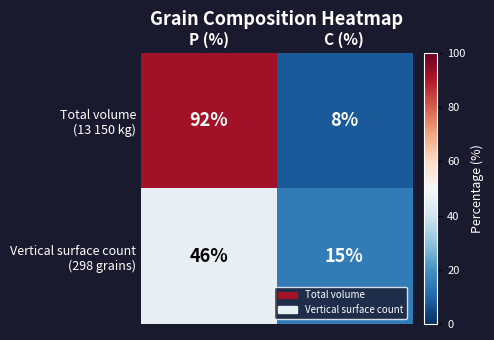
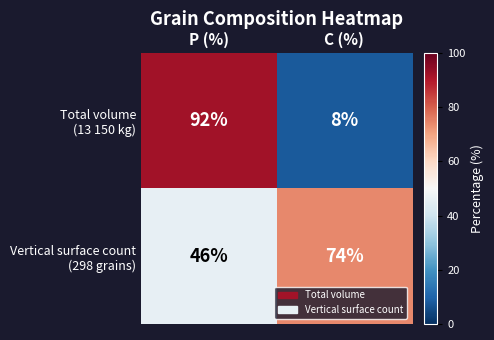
Vertical surface count (298 grains), C (%): 15% -> 74%
